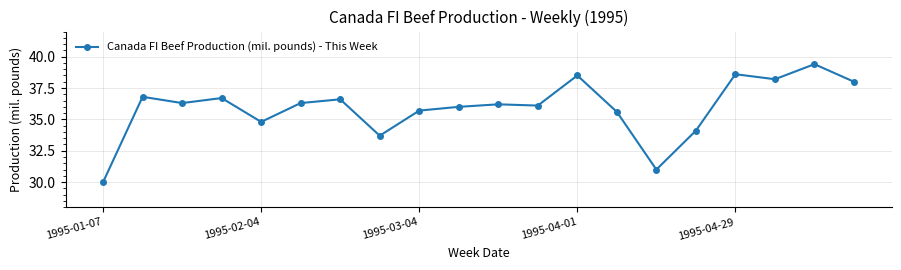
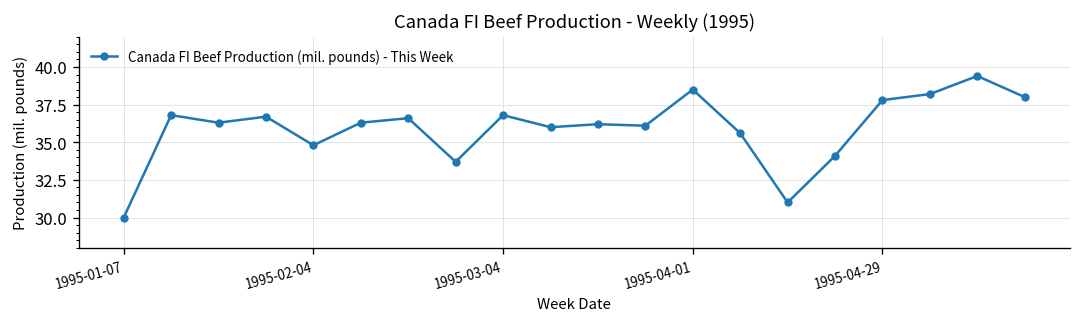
1995-03-04: 35.7 -> 36.8
1995-04-29: 38.6 -> 37.8
